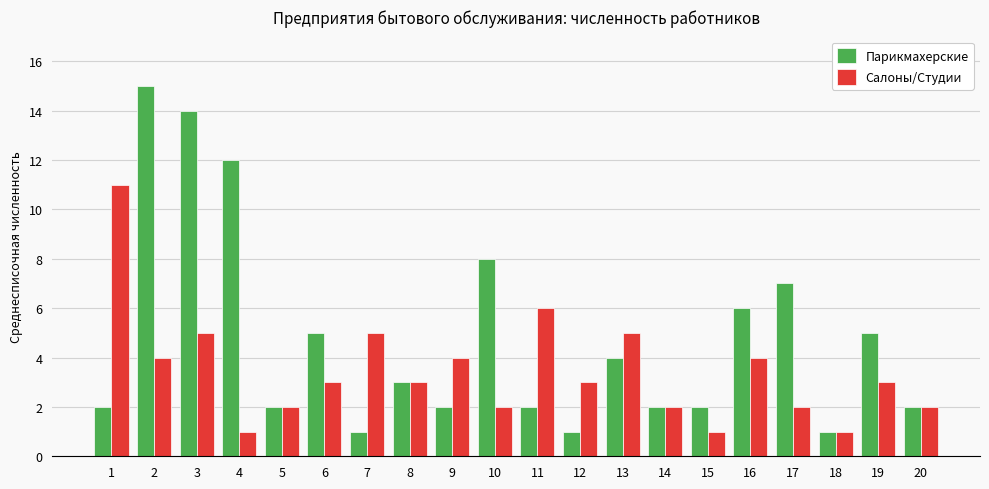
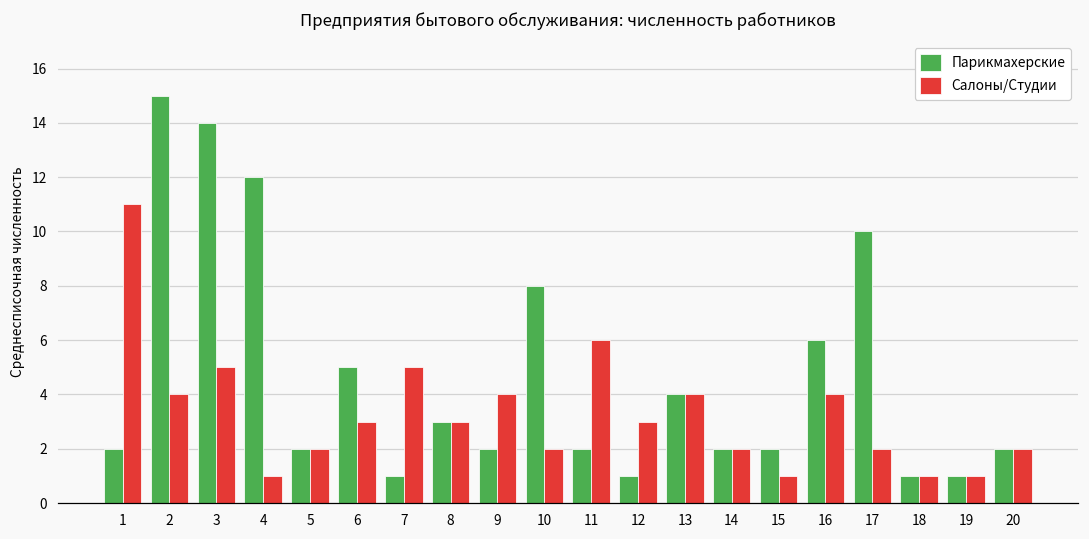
Салоны/Студии, 13: 5 -> 4
Парикмахерские, 17: 7 -> 10
Парикмахерские, 19: 5 -> 1
Салоны/Студии, 19: 3 -> 1
